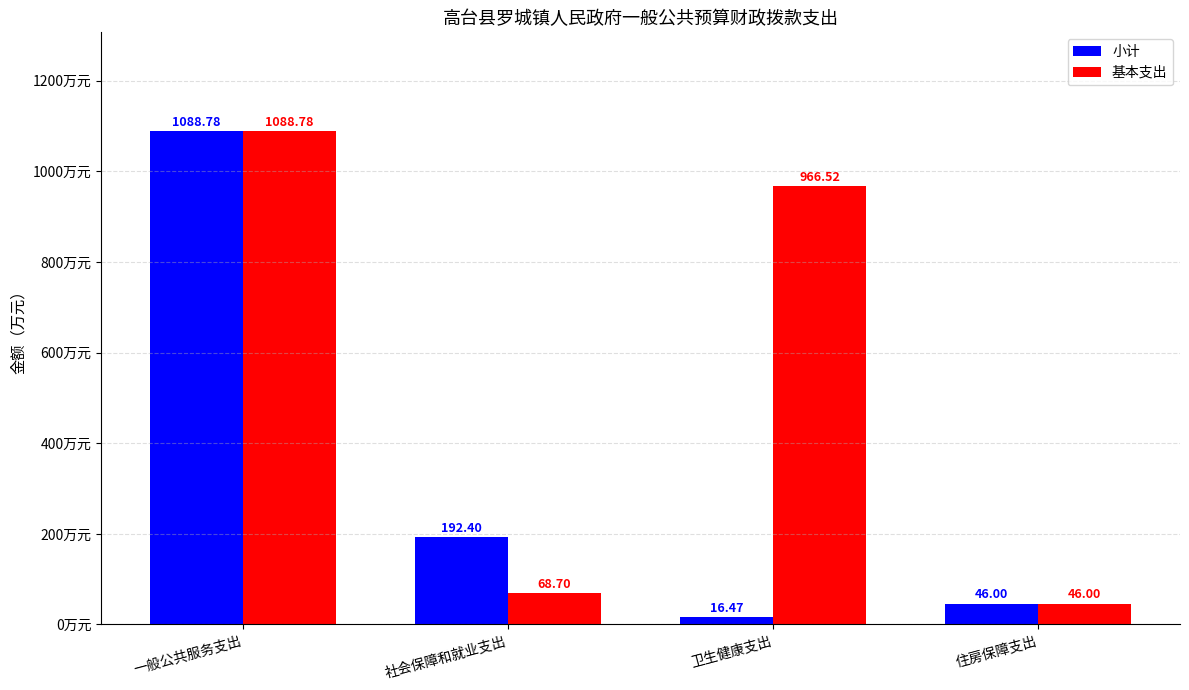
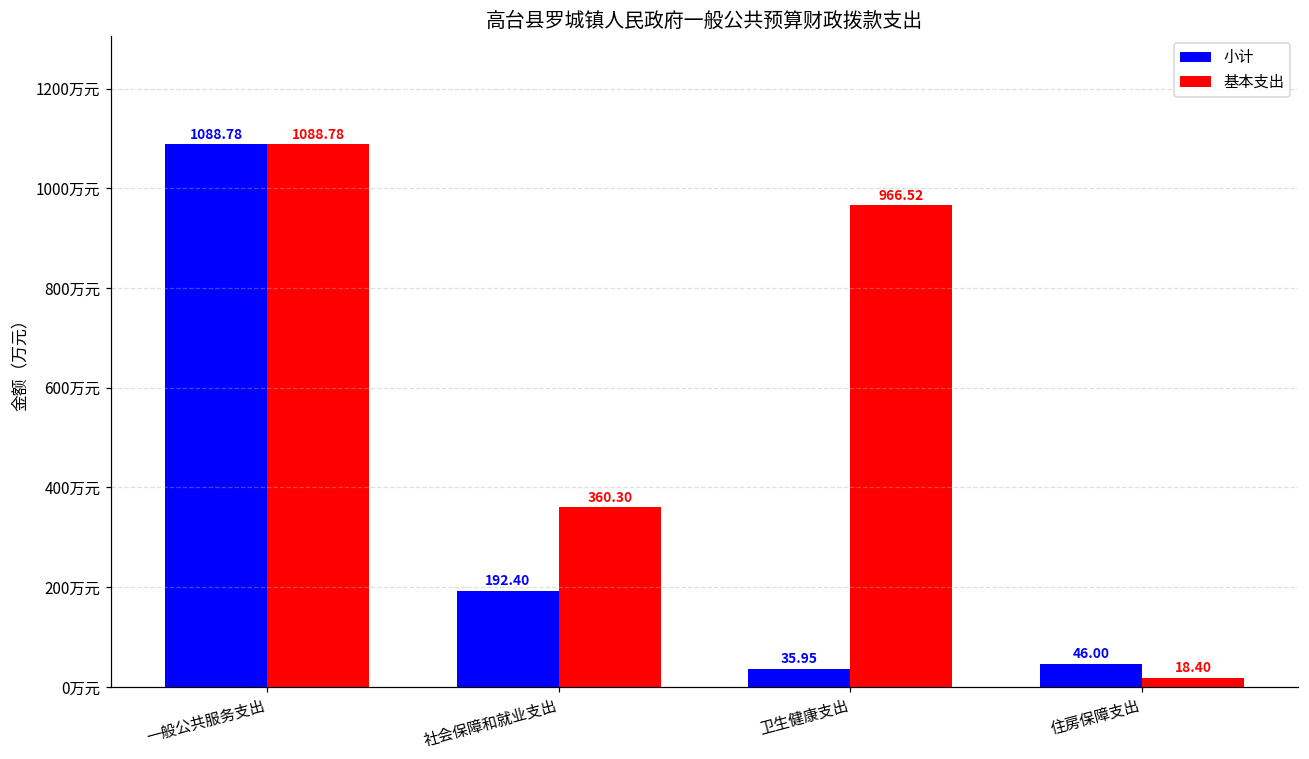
基本支出, 社会保障和就业支出: 68.70 -> 360.30
小计, 卫生健康支出: 16.47 -> 35.95
基本支出, 住房保障支出: 46.00 -> 18.40
